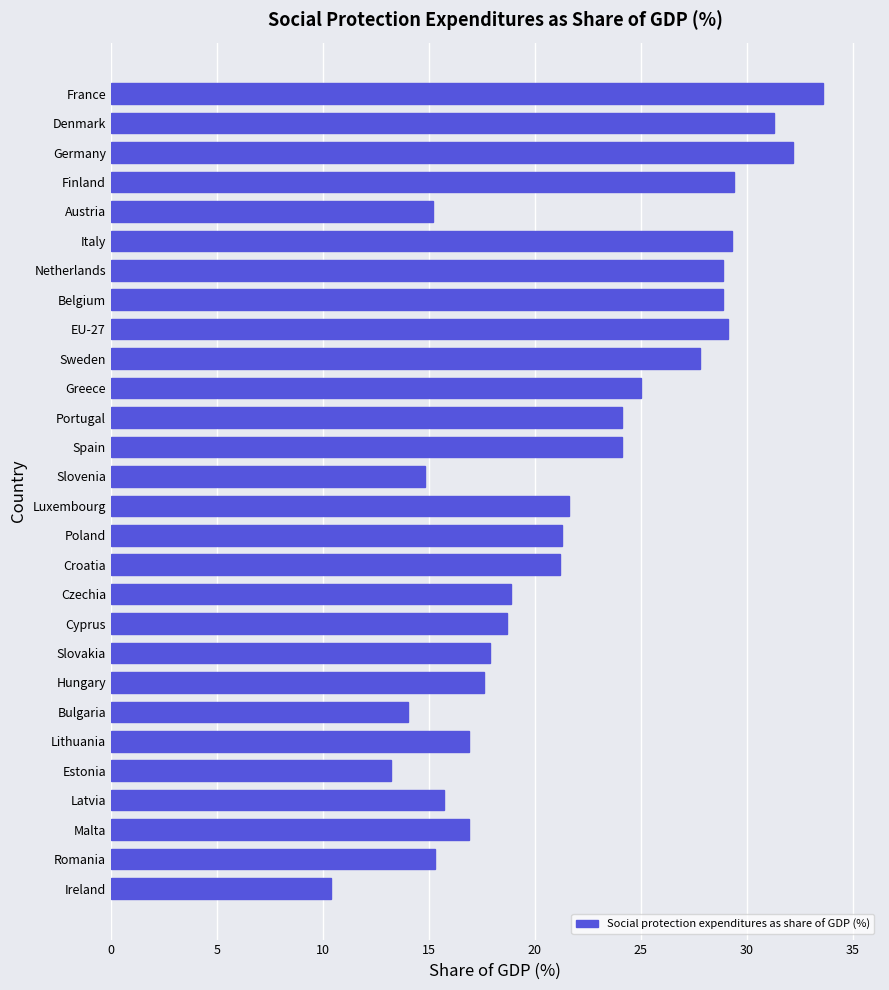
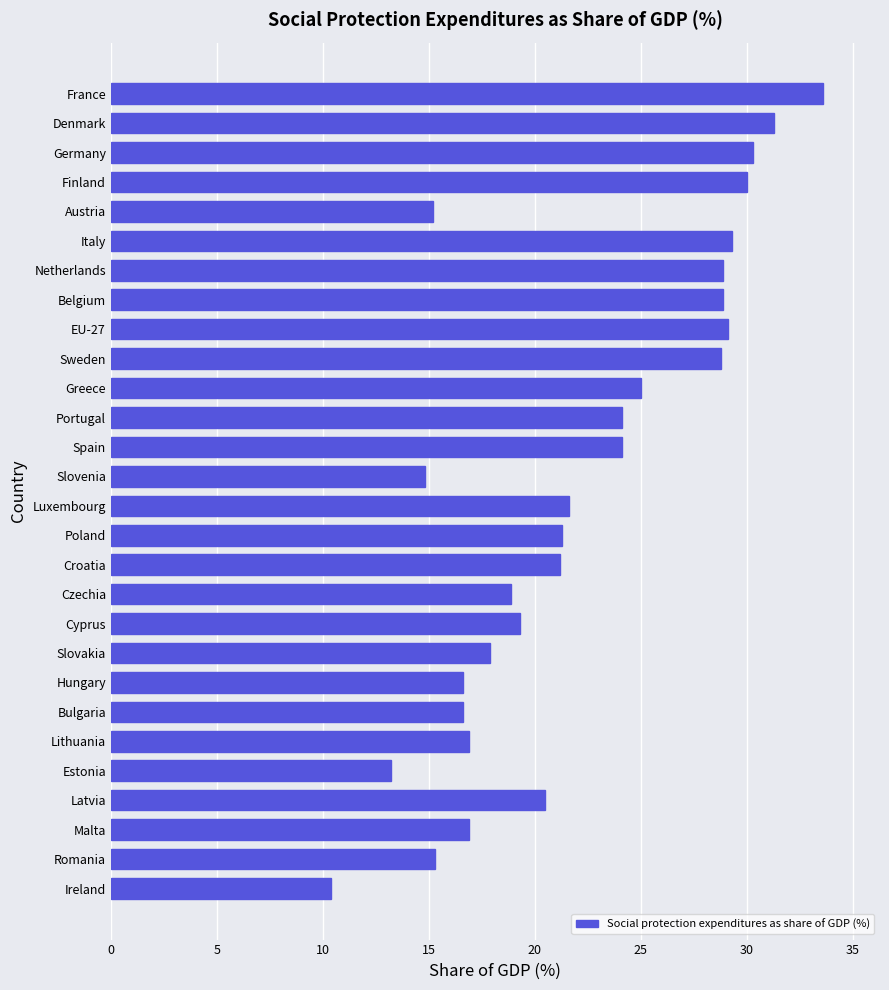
Germany: 32.2 -> 30.3
Finland: 29.4 -> 30.0
Sweden: 27.8 -> 28.8
Cyprus: 18.7 -> 19.3
Hungary: 17.6 -> 16.6
Bulgaria: 14.0 -> 16.6
Latvia: 15.7 -> 20.5
